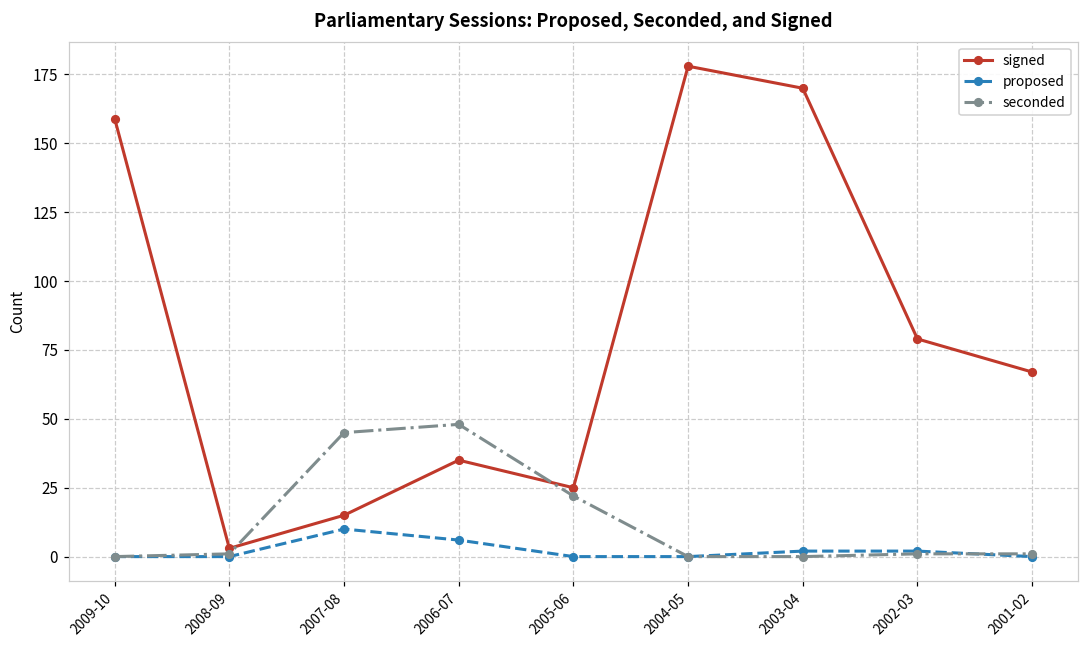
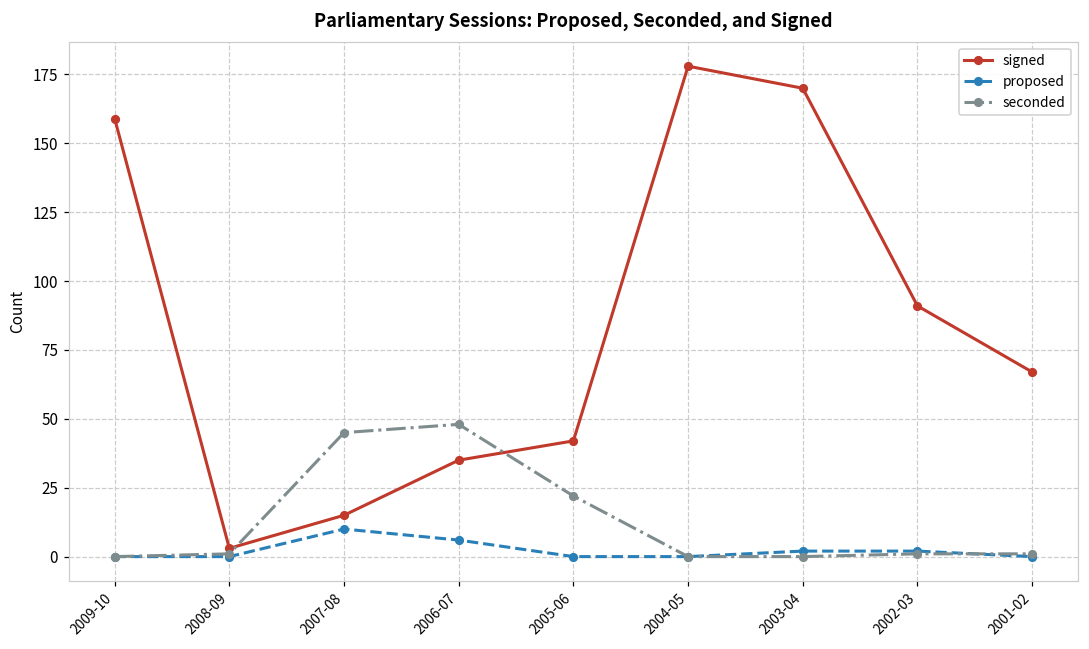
signed, 2005-06: 25 -> 42
signed, 2002-03: 79 -> 91
